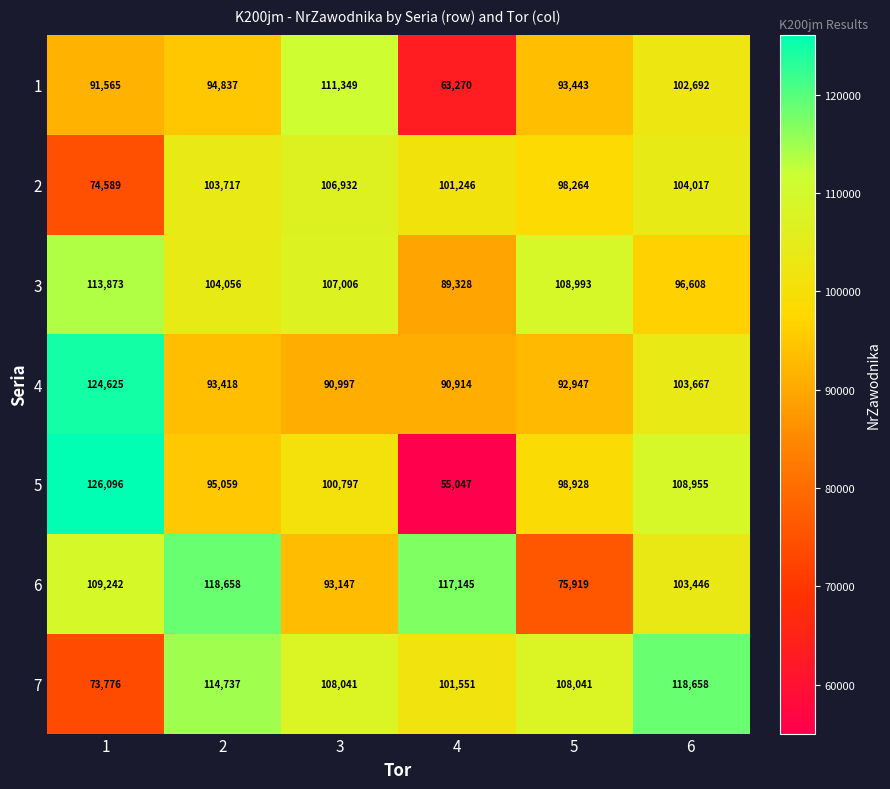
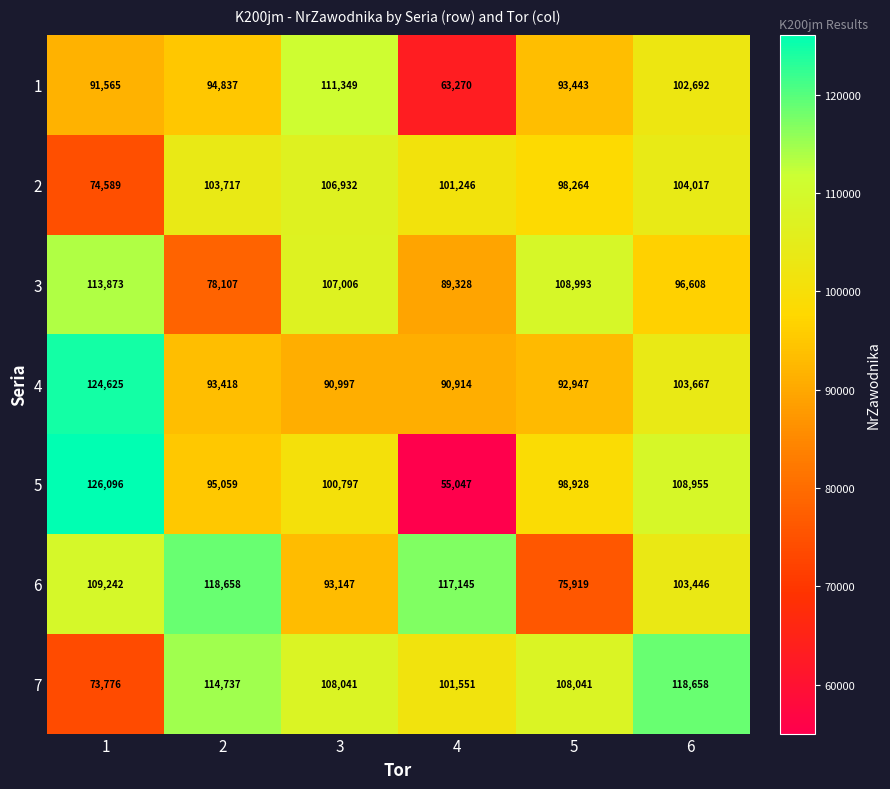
3, 2: 104,056 -> 78,107
